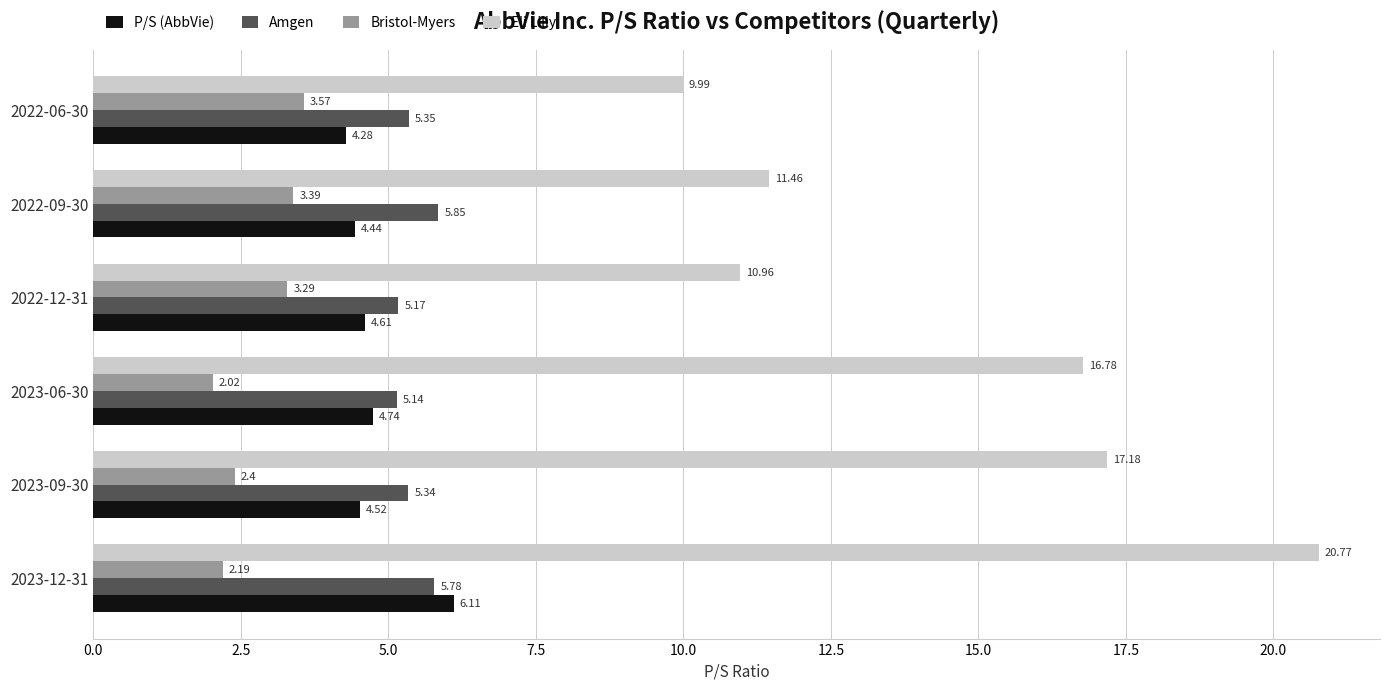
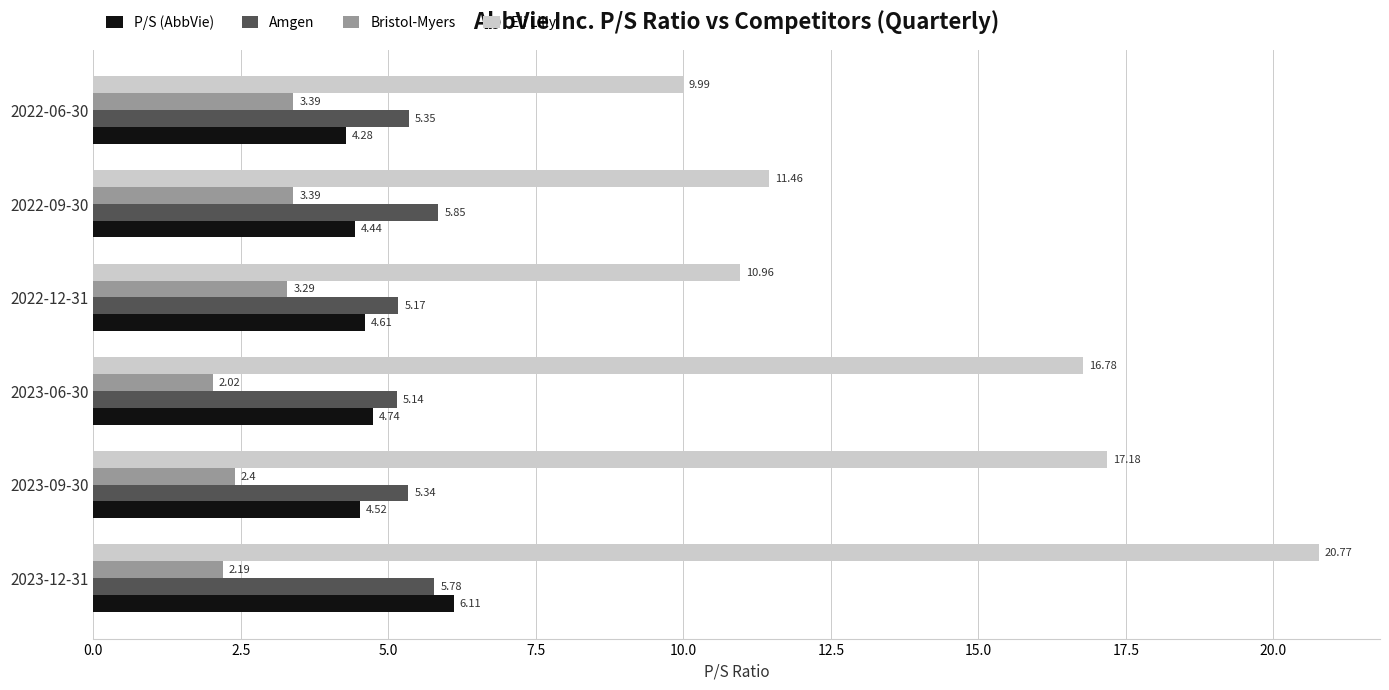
Bristol-Myers, 2022-06-30: 3.57 -> 3.39
